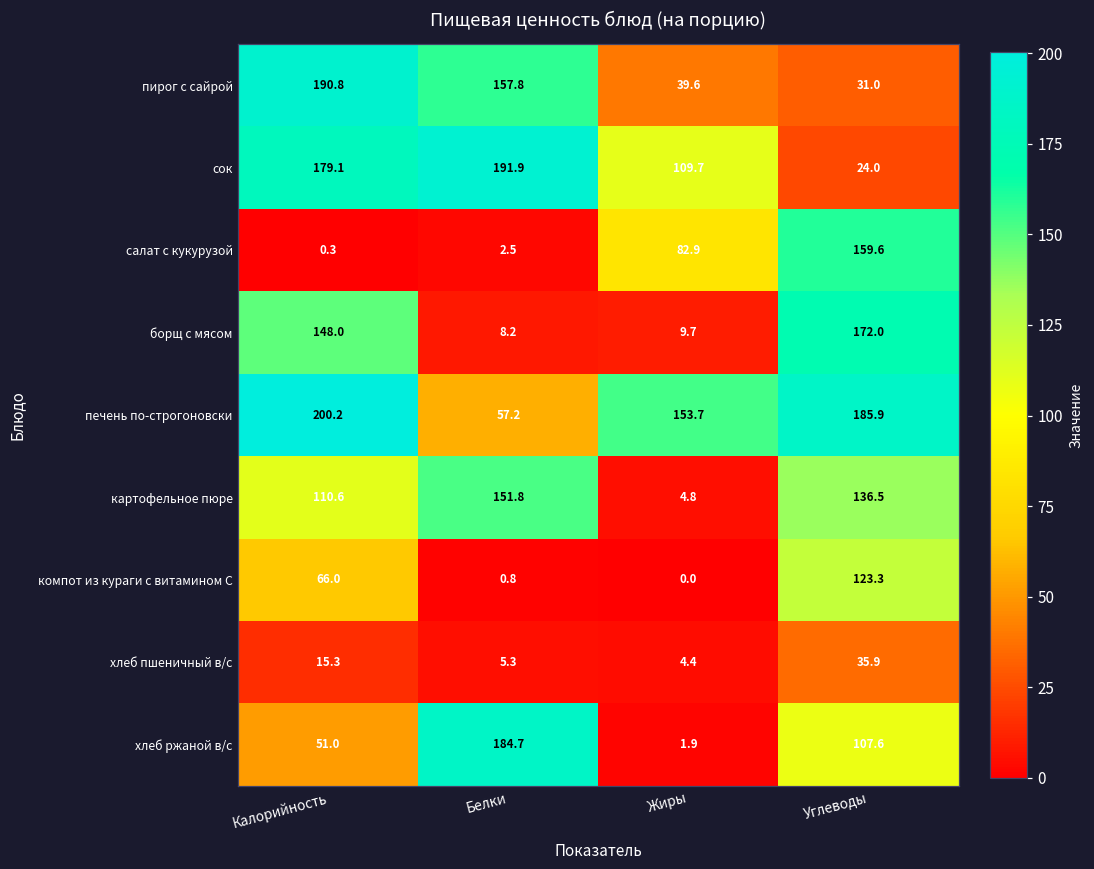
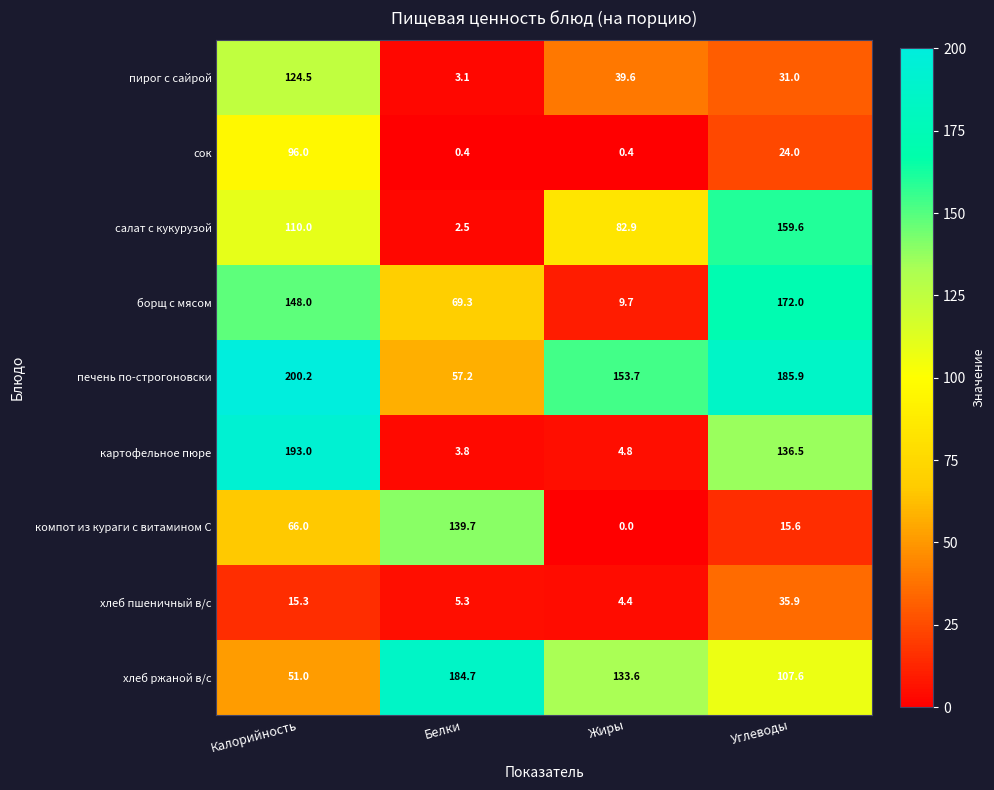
пирог с сайрой, Калорийность: 190.8 -> 124.5
пирог с сайрой, Белки: 157.8 -> 3.1
сок, Калорийность: 179.1 -> 96.0
сок, Белки: 191.9 -> 0.4
сок, Жиры: 109.7 -> 0.4
салат с кукурузой, Калорийность: 0.3 -> 110.0
борщ с мясом, Белки: 8.2 -> 69.3
картофельное пюре, Калорийность: 110.6 -> 193.0
картофельное пюре, Белки: 151.8 -> 3.8
компот из кураги с витамином С, Белки: 0.8 -> 139.7
компот из кураги с витамином С, Углеводы: 123.3 -> 15.6
хлеб ржаной в/с, Жиры: 1.9 -> 133.6
